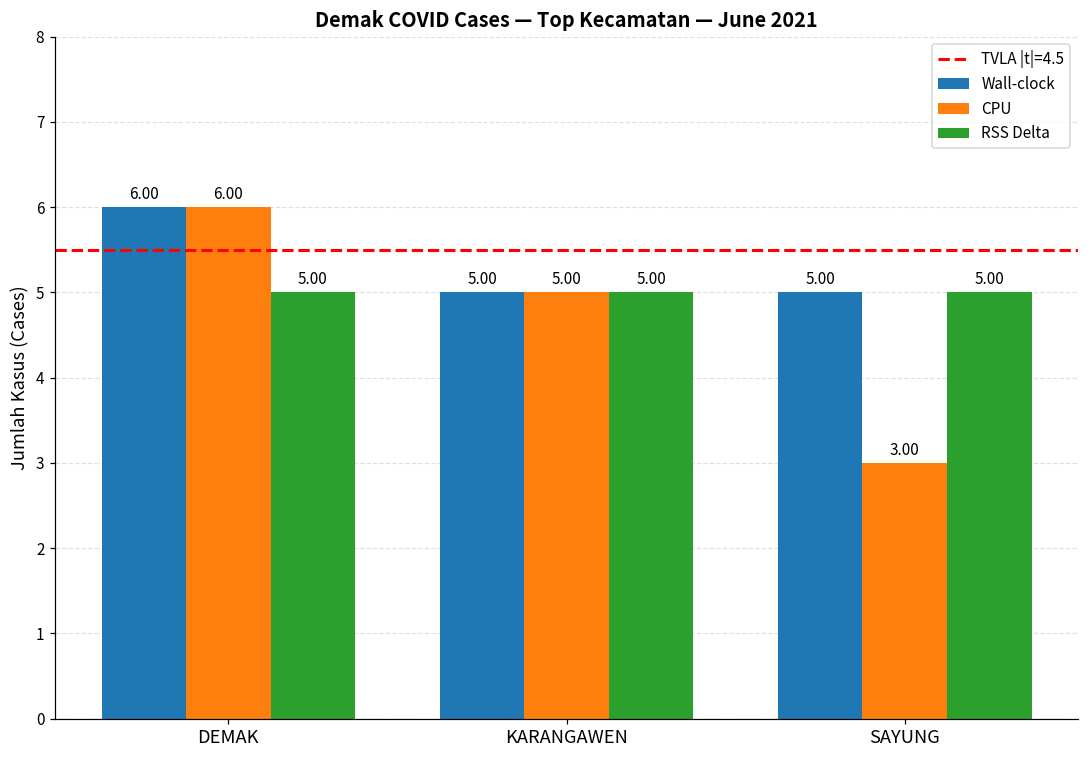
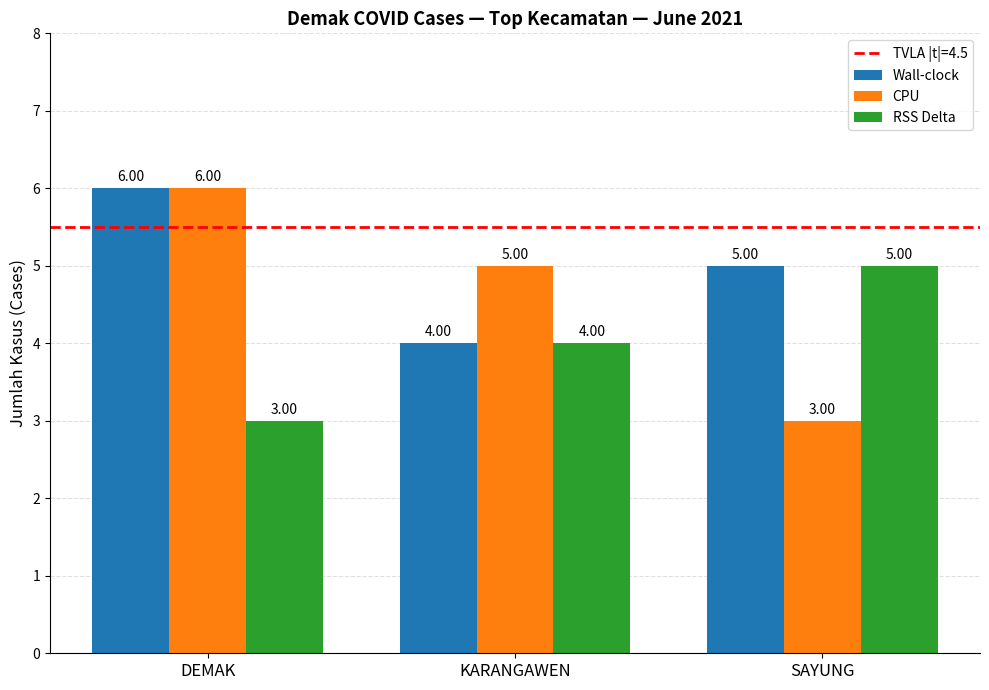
RSS Delta, DEMAK: 5.00 -> 3.00
Wall-clock, KARANGAWEN: 5.00 -> 4.00
RSS Delta, KARANGAWEN: 5.00 -> 4.00
